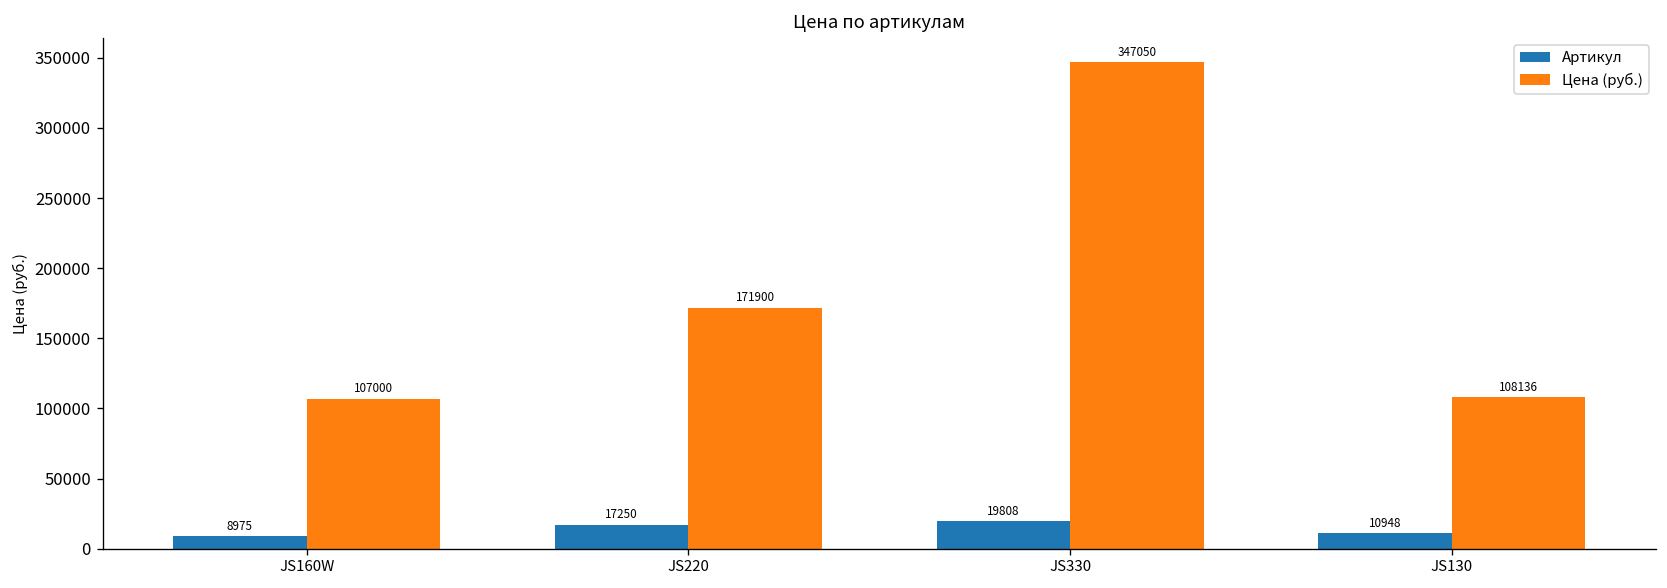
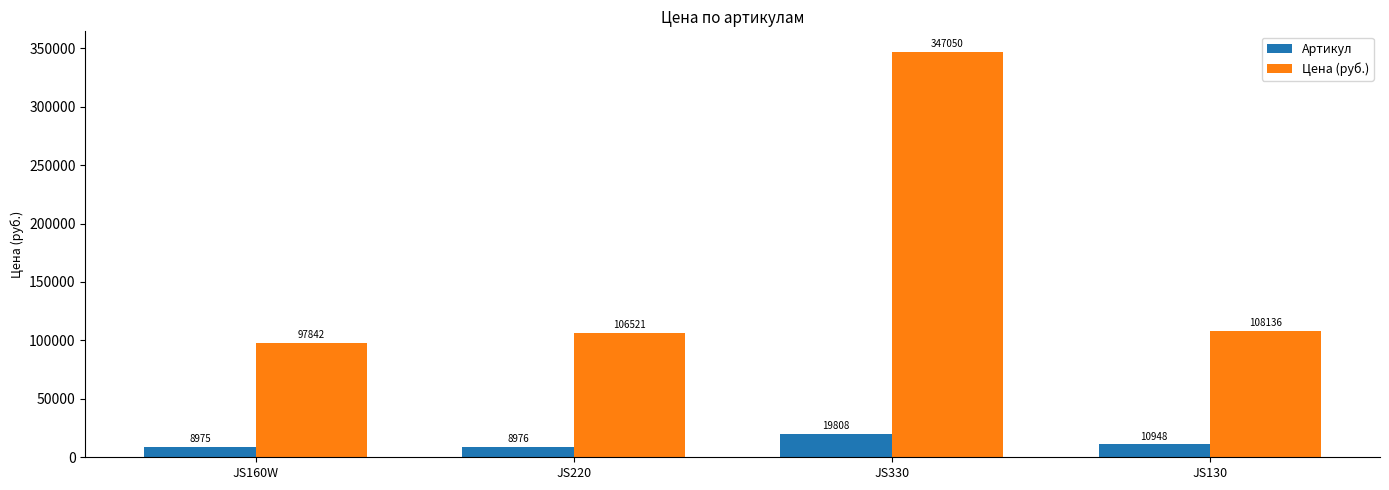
Цена (руб.), JS160W: 107000 -> 97842
Артикул, JS220: 17250 -> 8976
Цена (руб.), JS220: 171900 -> 106521
